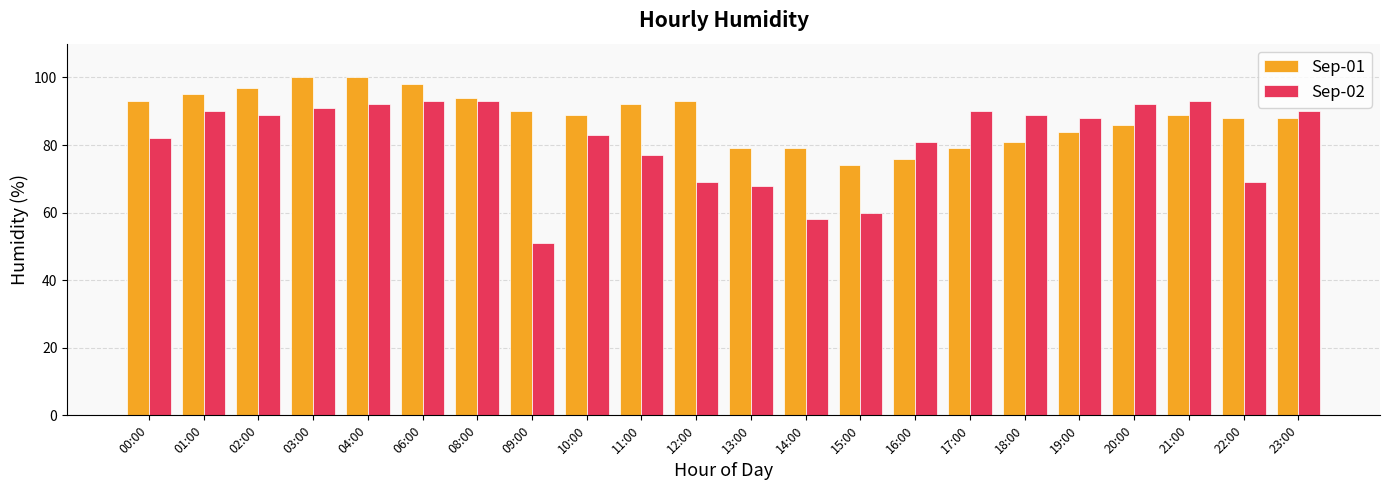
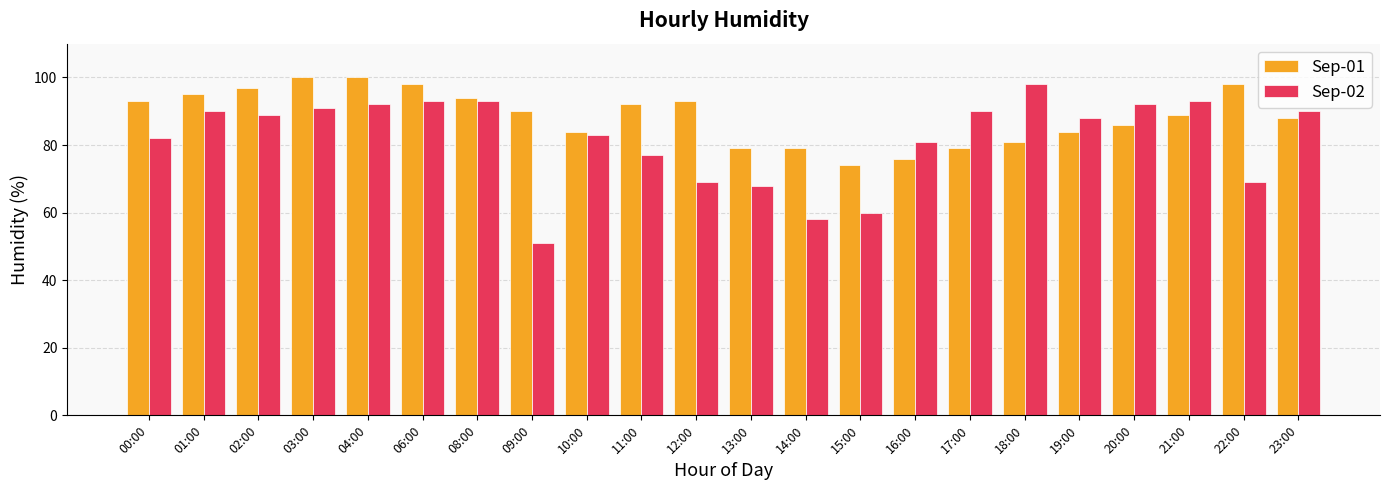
Sep-01, 10:00: 89 -> 84
Sep-02, 18:00: 89 -> 98
Sep-01, 22:00: 88 -> 98
